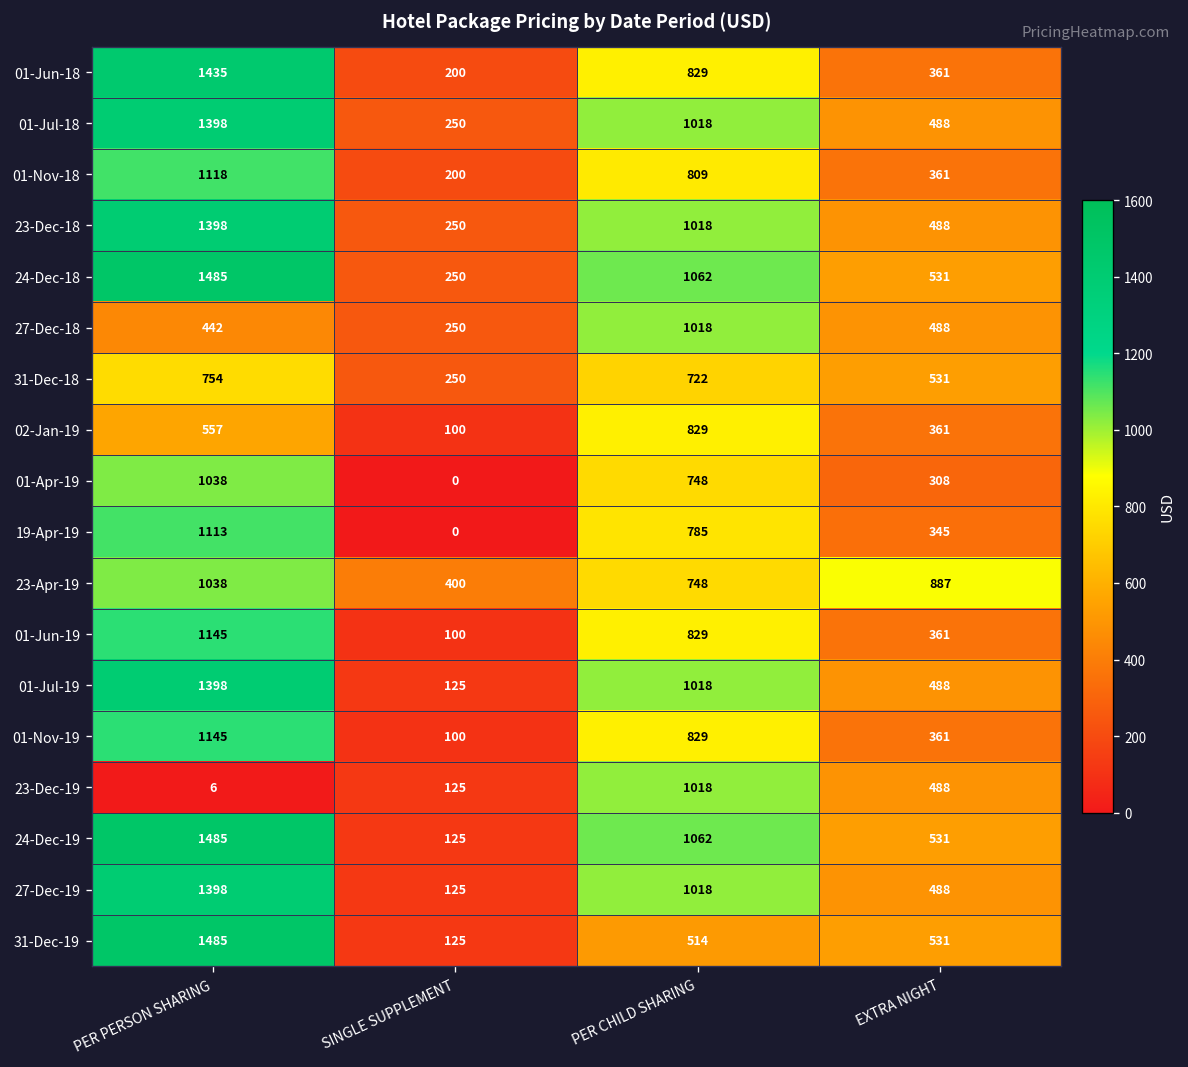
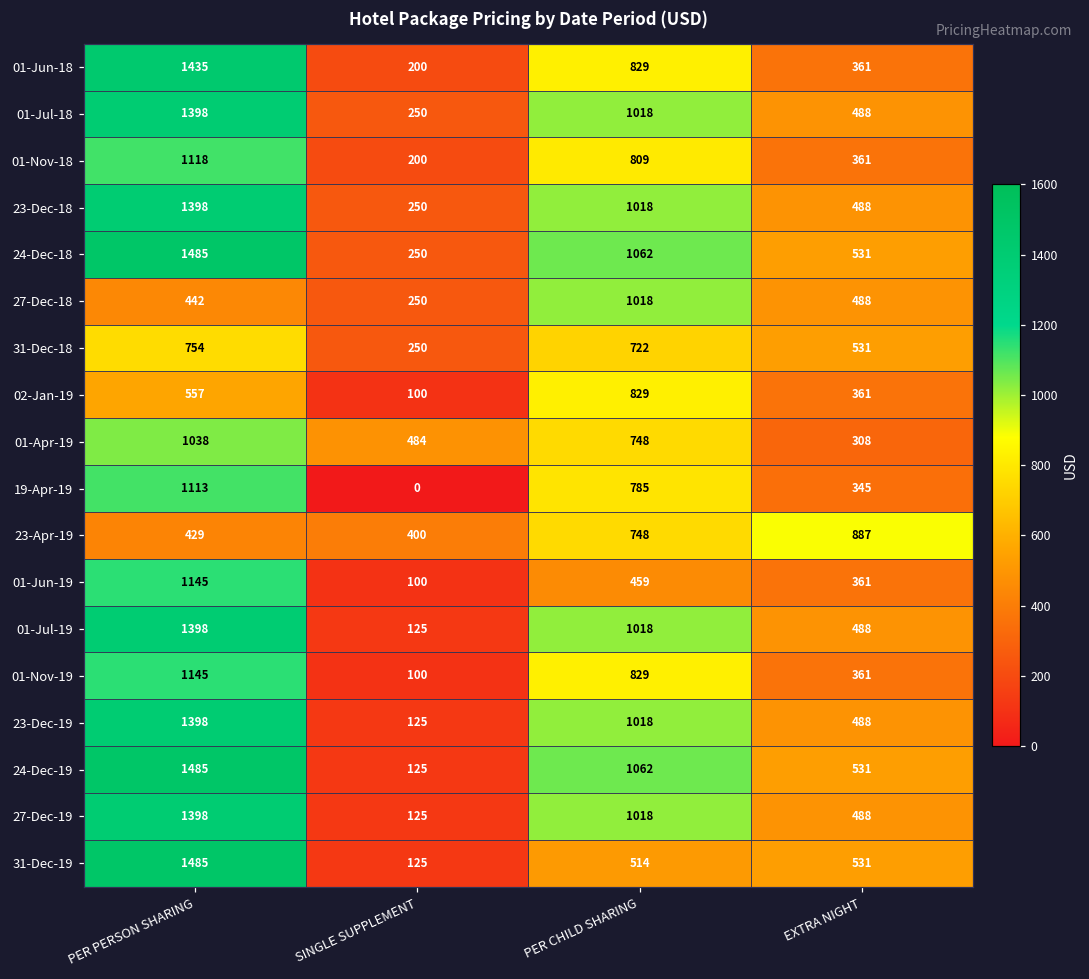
01-Apr-19, SINGLE SUPPLEMENT: 0 -> 484
23-Apr-19, PER PERSON SHARING: 1038 -> 429
01-Jun-19, PER CHILD SHARING: 829 -> 459
23-Dec-19, PER PERSON SHARING: 6 -> 1398
